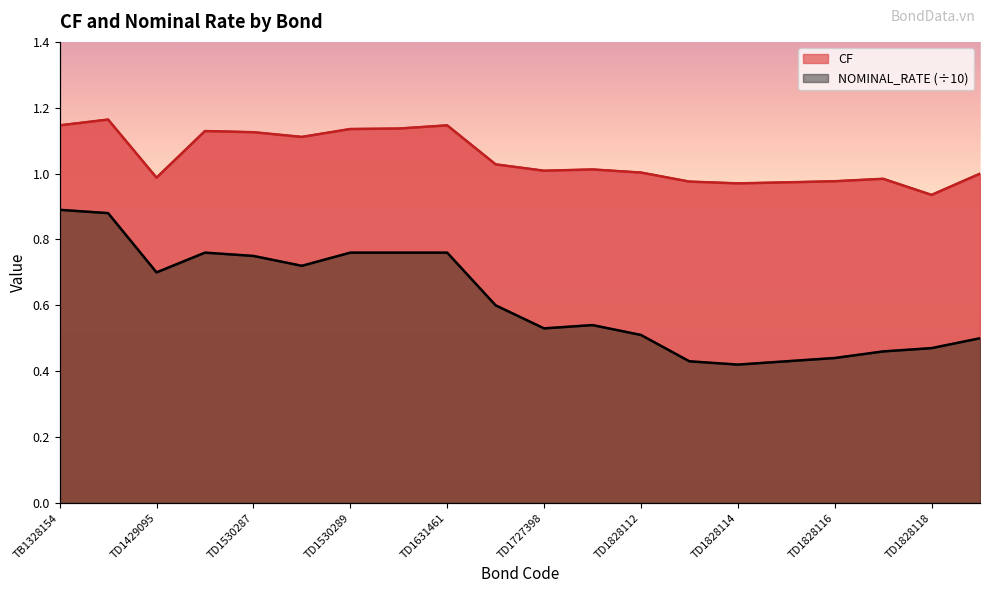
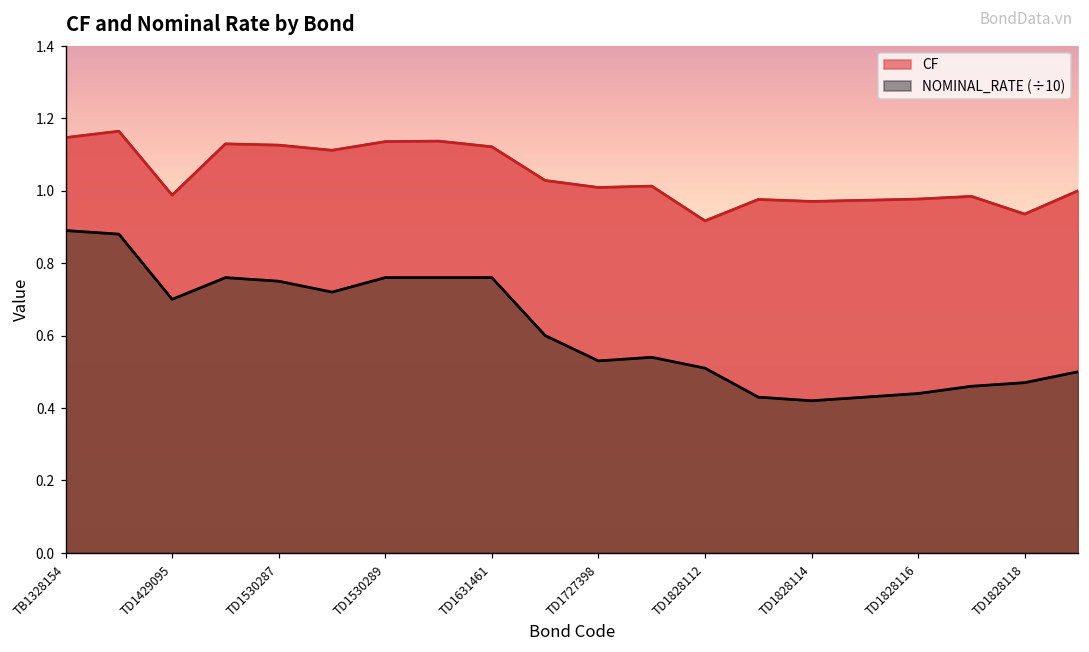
CF, TD1631461: 1.15 -> 1.12
CF, TD1828112: 1.00 -> 0.92
